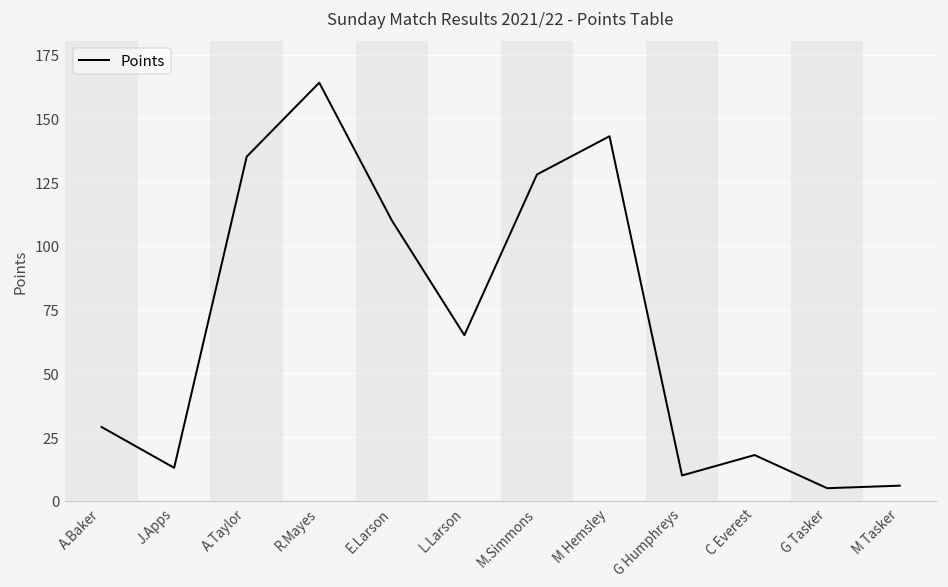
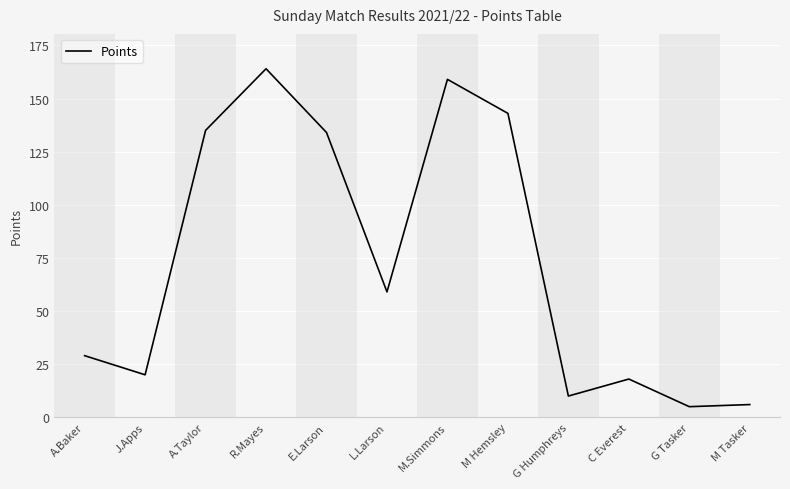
J.Apps: 13 -> 20
E.Larson: 110 -> 134
L.Larson: 65 -> 59
M.Simmons: 128 -> 159
